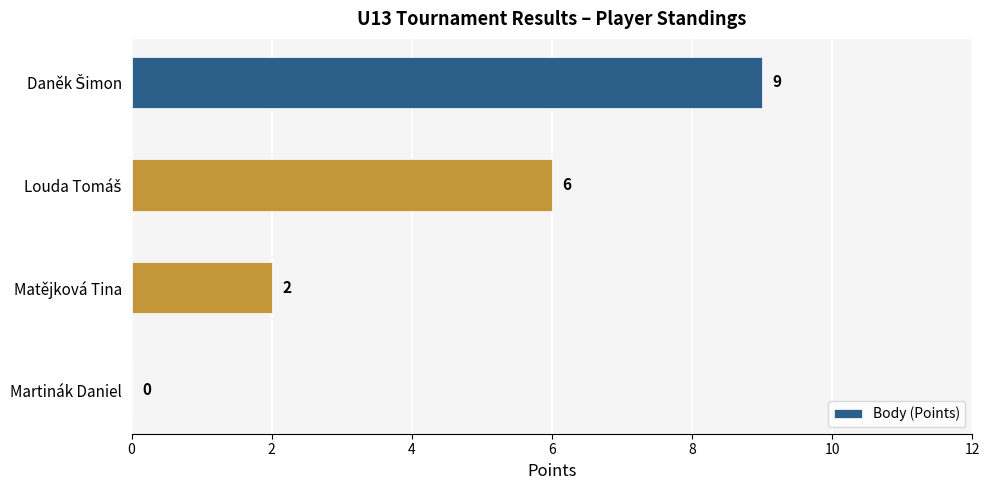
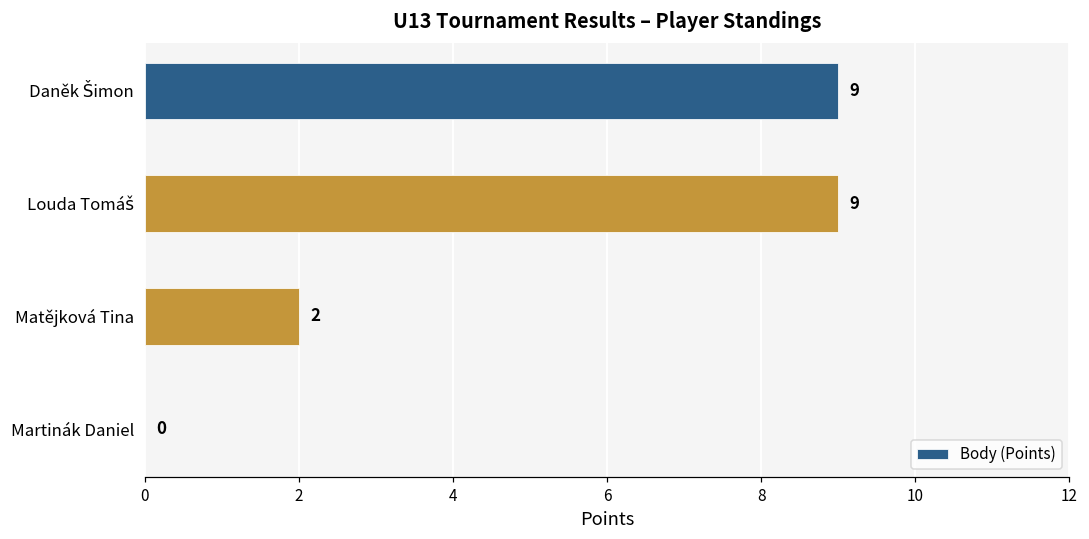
Louda Tomáš: 6 -> 9
